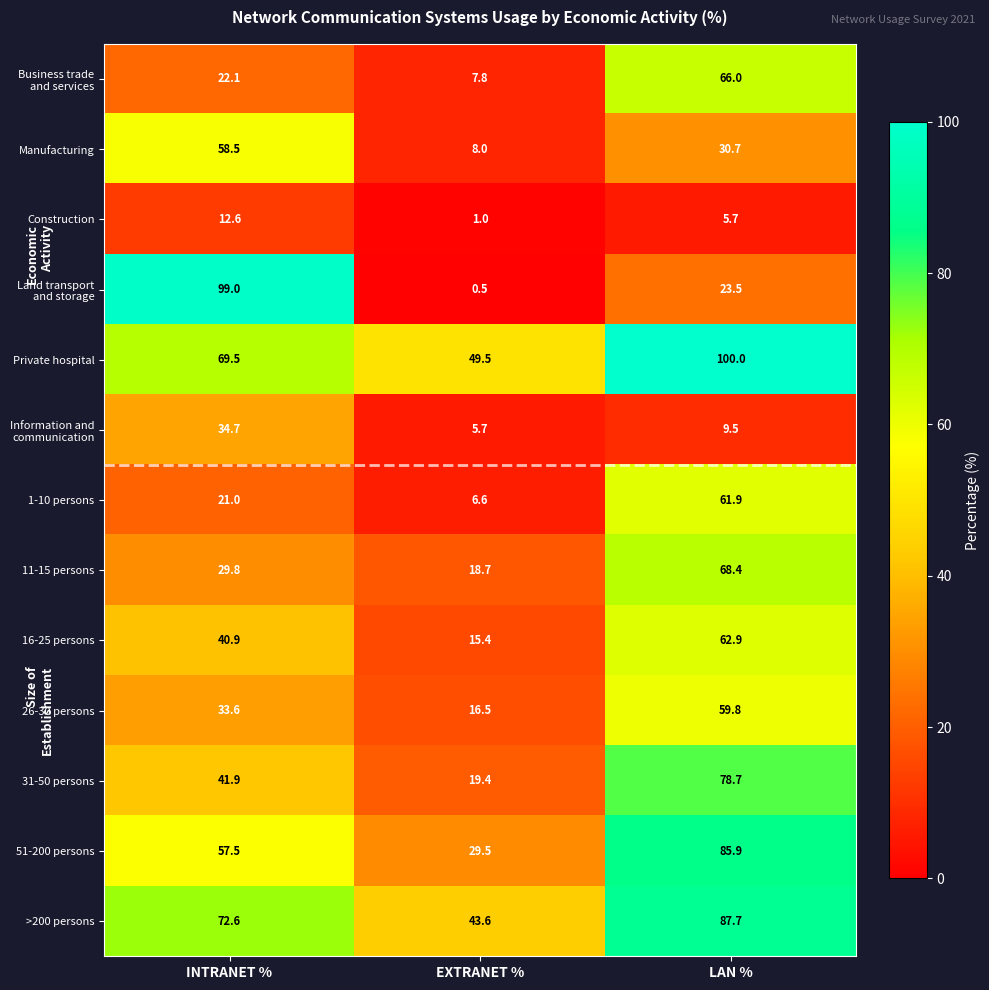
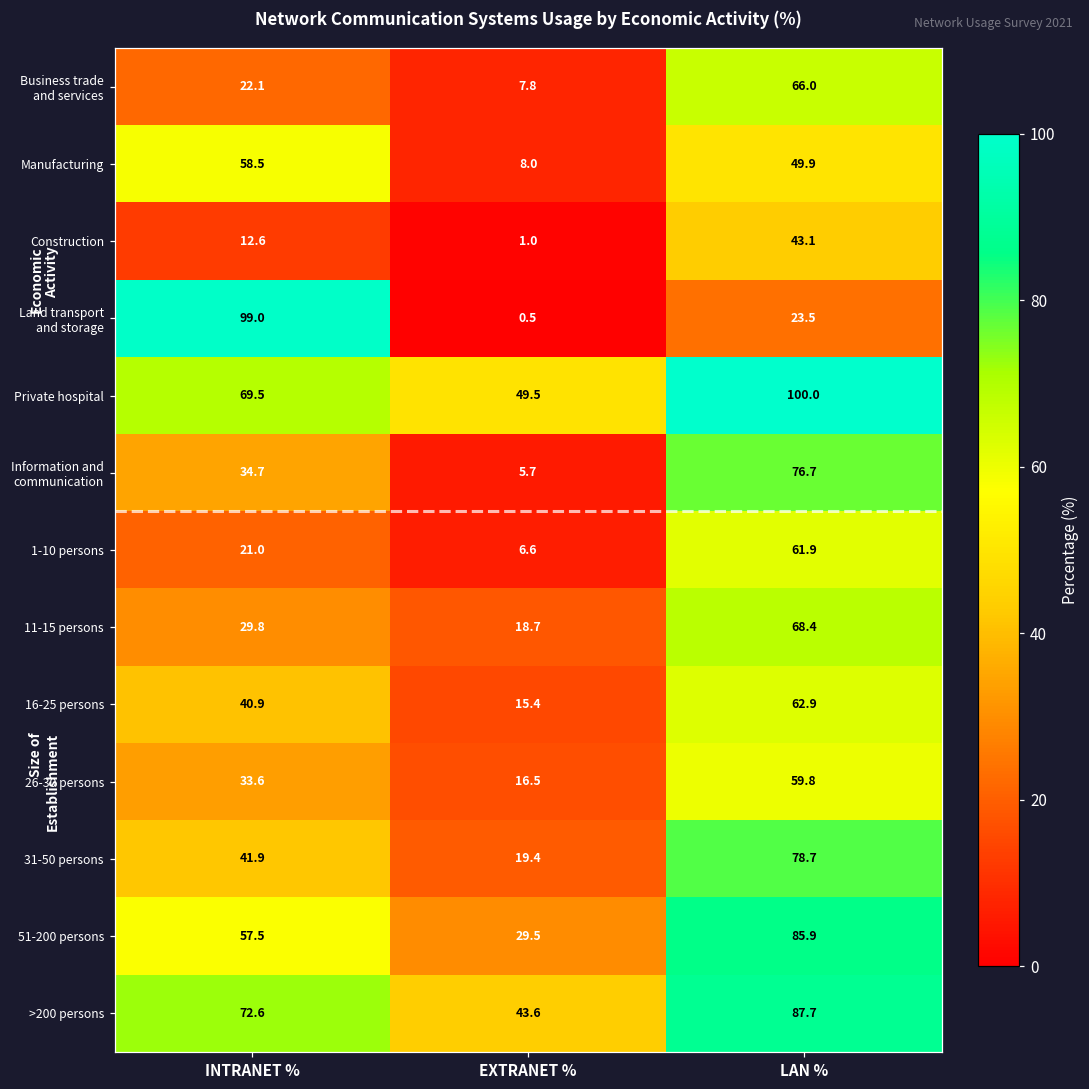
Manufacturing, LAN %: 30.7 -> 49.9
Construction, LAN %: 5.7 -> 43.1
Information and communication, LAN %: 9.5 -> 76.7
